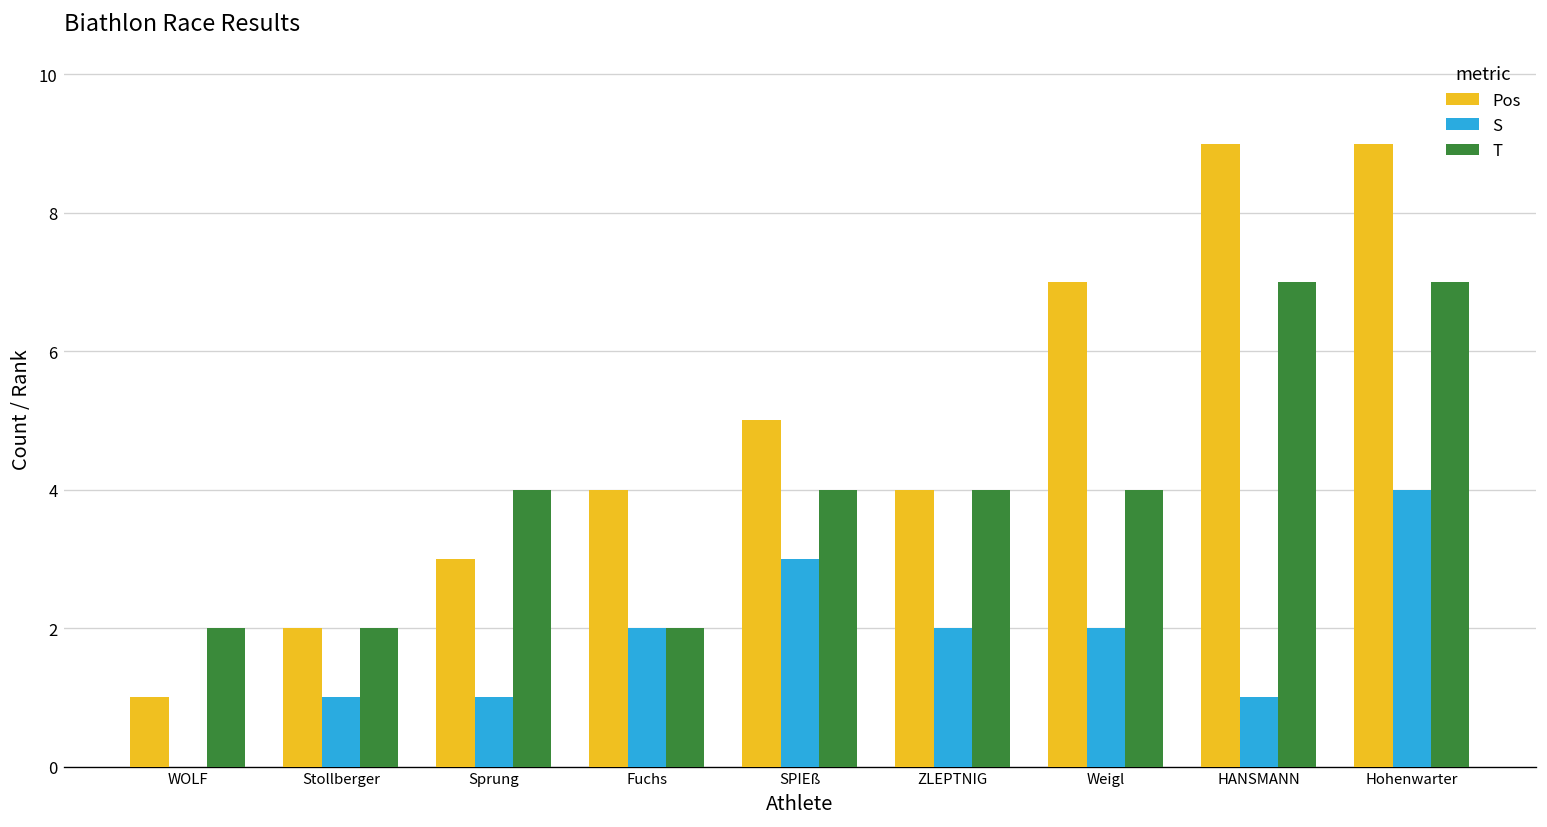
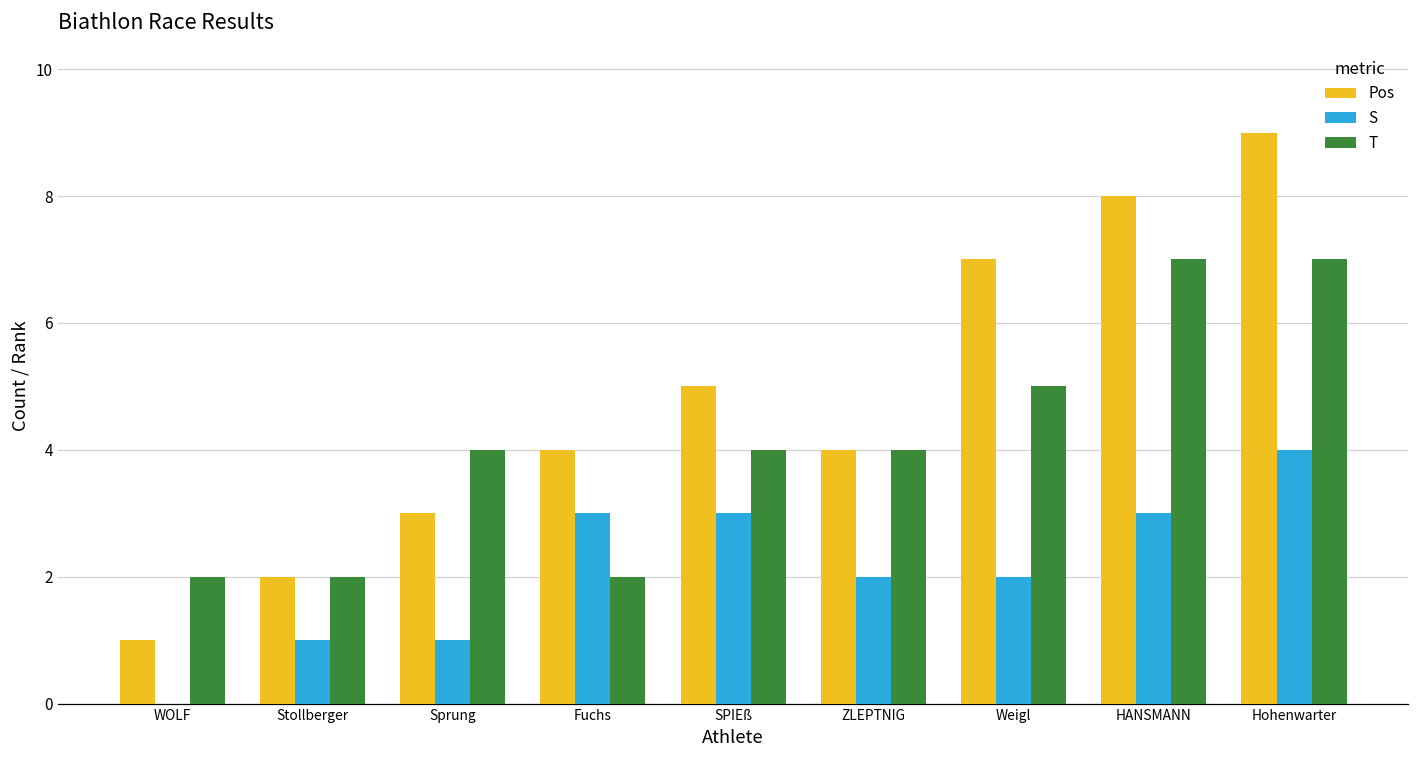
S, Fuchs: 2 -> 3
T, Weigl: 4 -> 5
Pos, HANSMANN: 9 -> 8
S, HANSMANN: 1 -> 3
